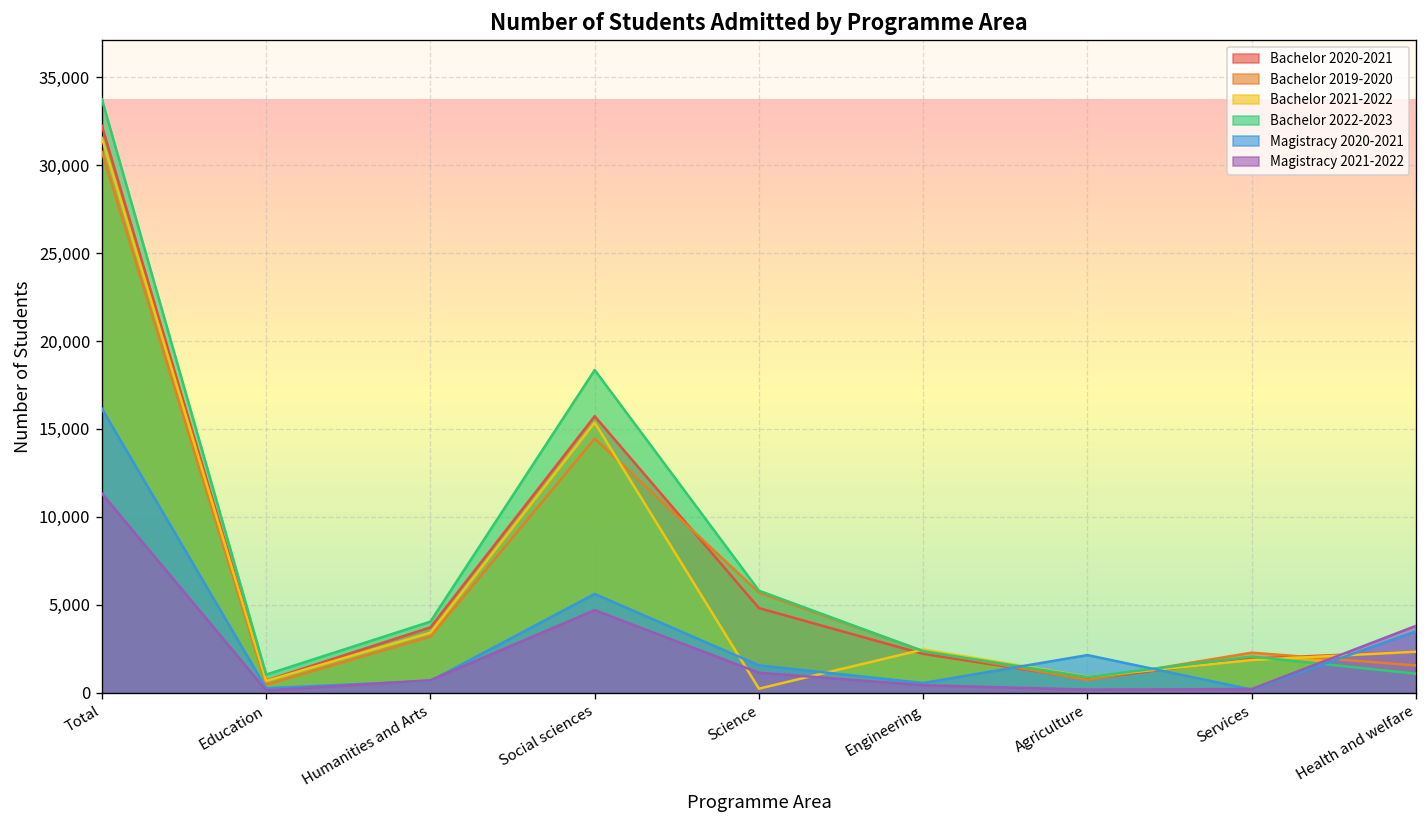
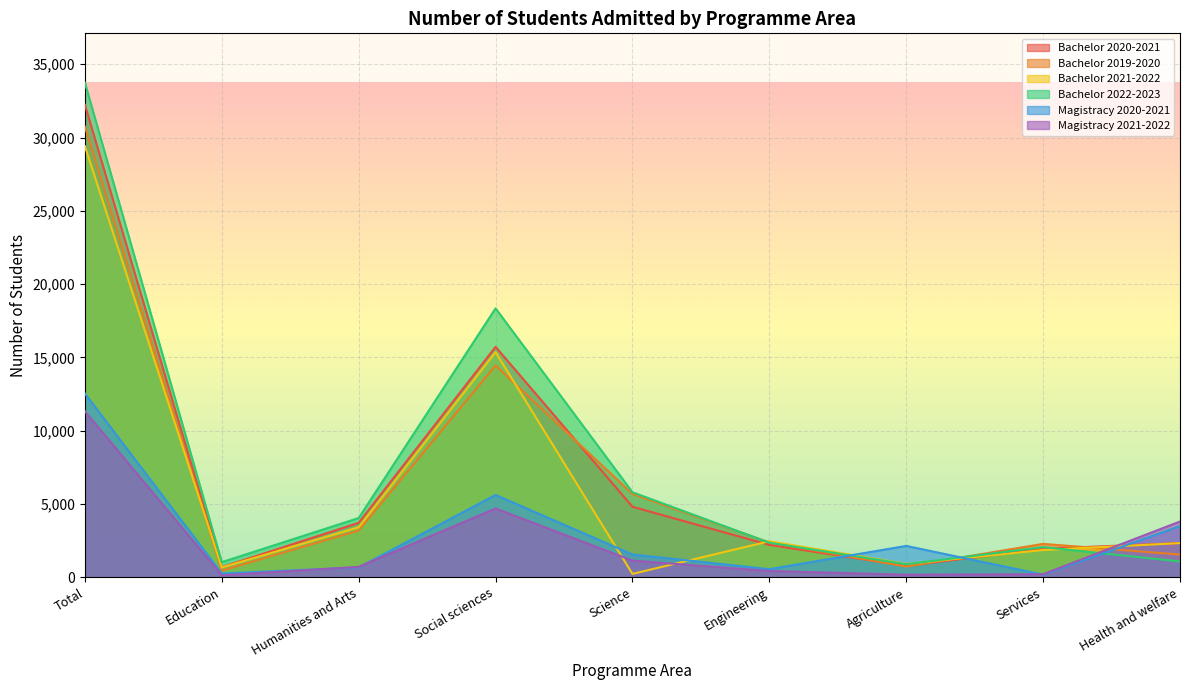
Bachelor 2021-2022, Total: 31,500 -> 29,400
Magistracy 2020-2021, Total: 16,200 -> 12,500
